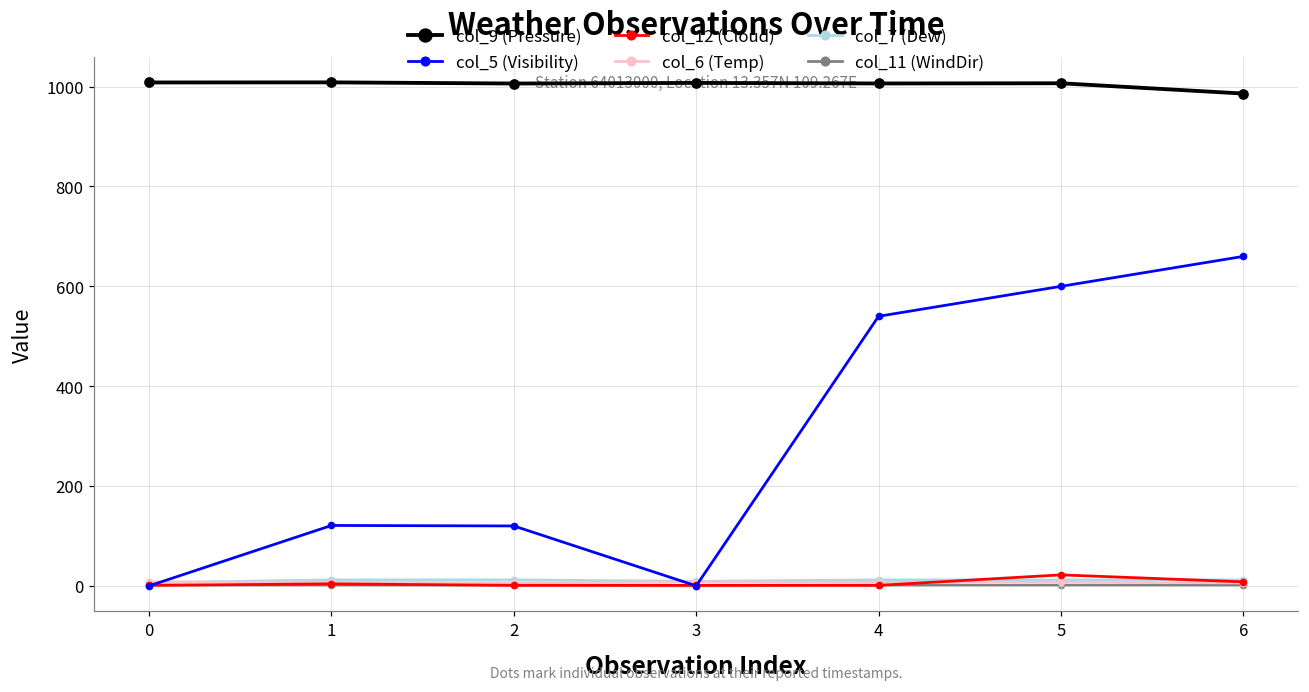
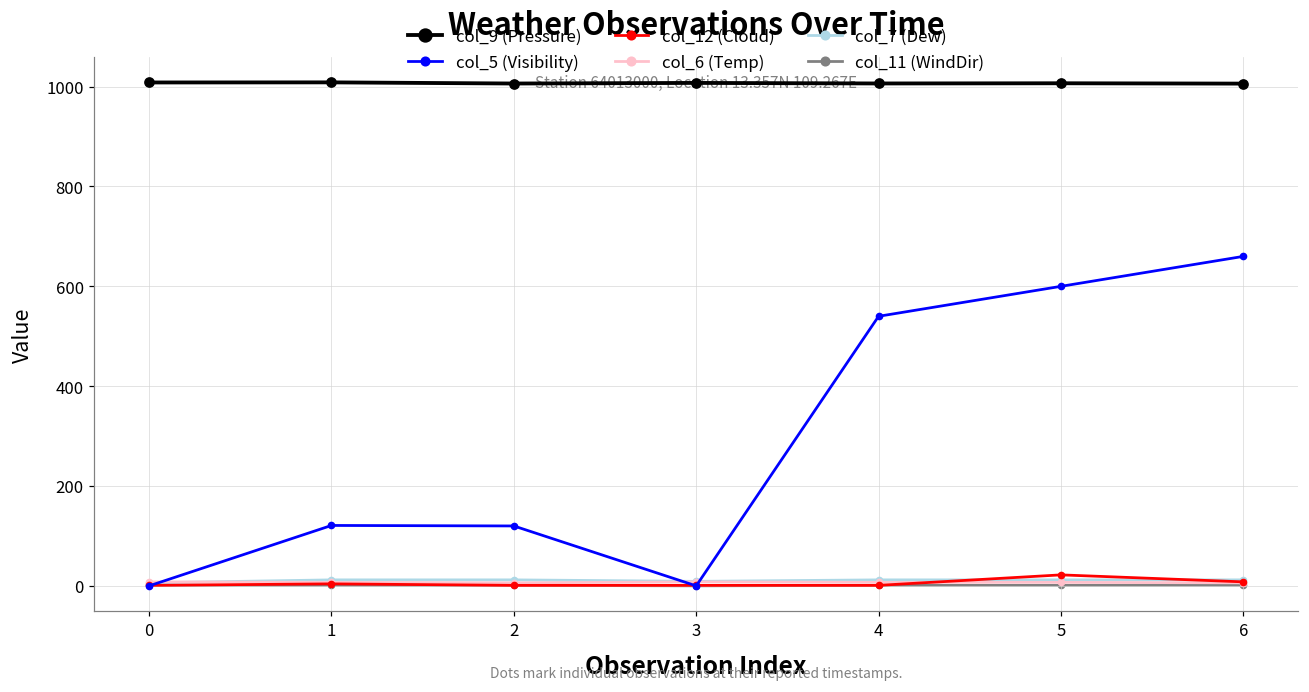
col_9 (Pressure), 6: 990 -> 1010
